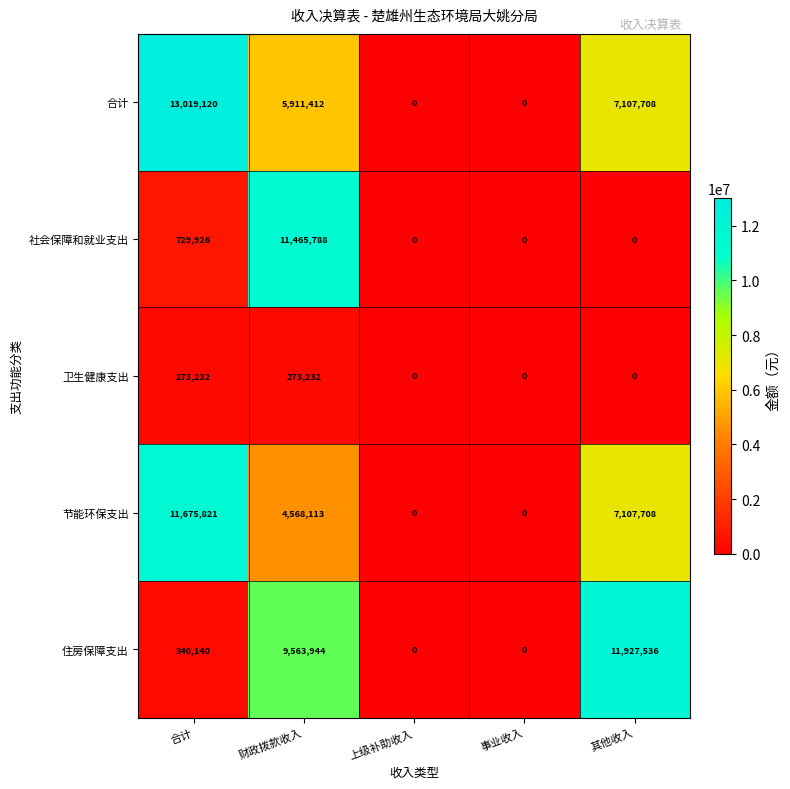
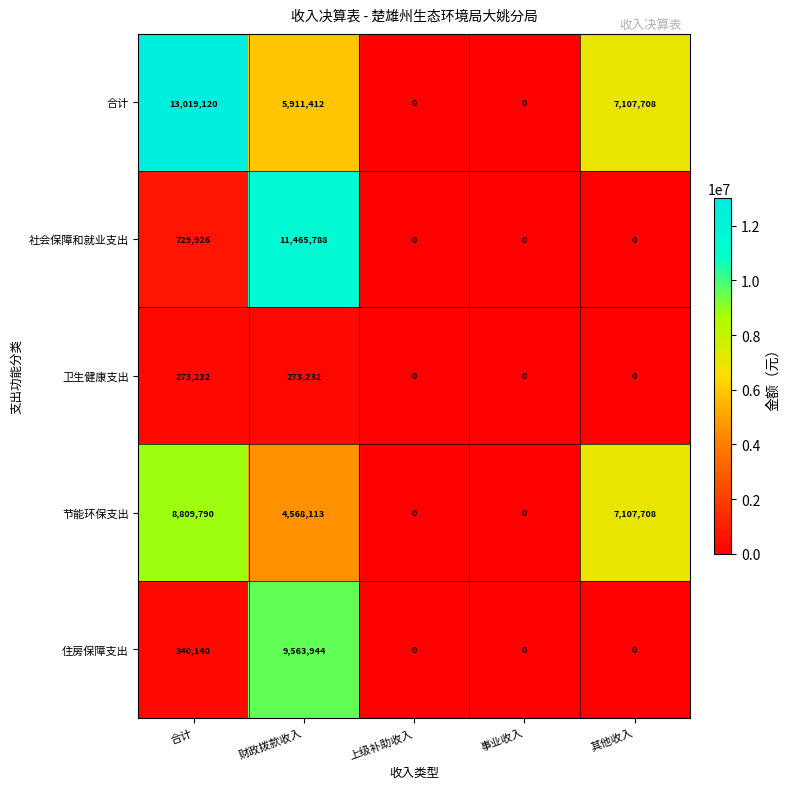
节能环保支出, 合计: 11,675,821 -> 8,809,790
住房保障支出, 其他收入: 11,927,536 -> 0
